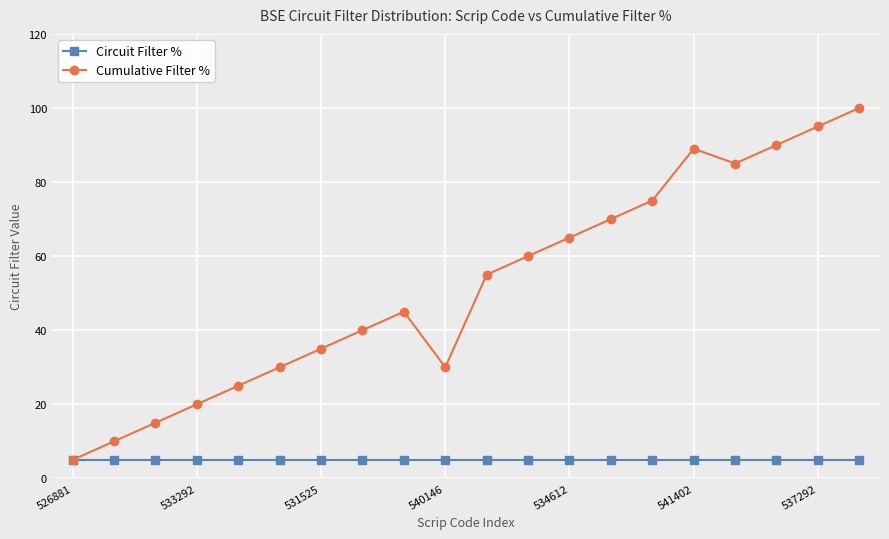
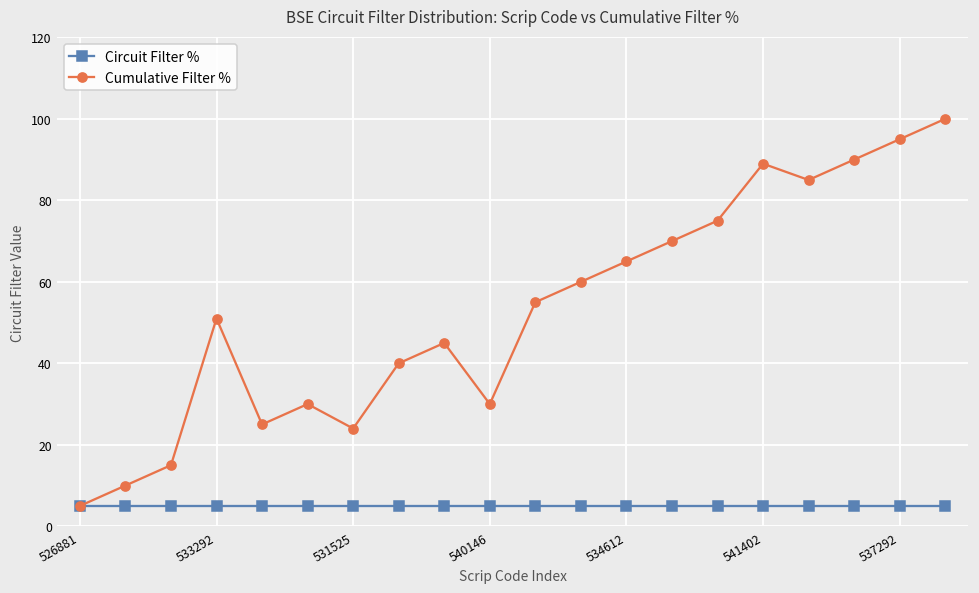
Cumulative Filter %, 533292: 20 -> 51
Cumulative Filter %, 531525: 35 -> 24
